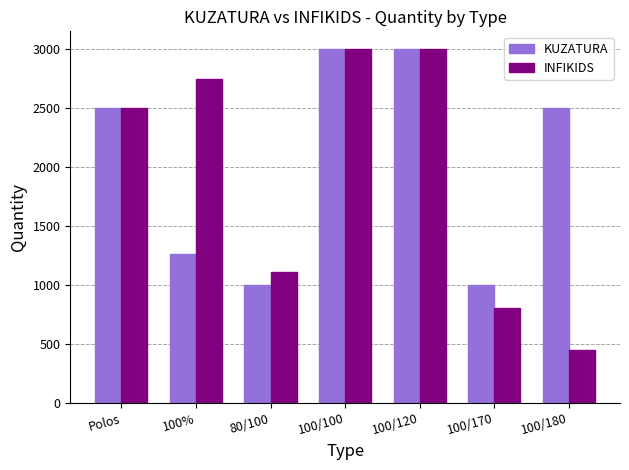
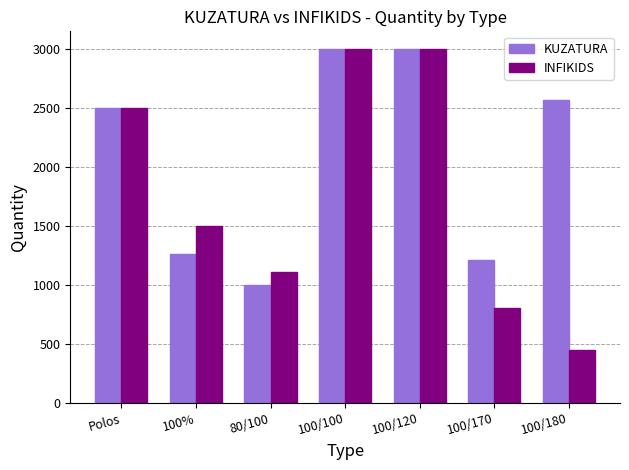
INFIKIDS, 100%: 2750 -> 1500
KUZATURA, 100/170: 1000 -> 1210
KUZATURA, 100/180: 2500 -> 2570
